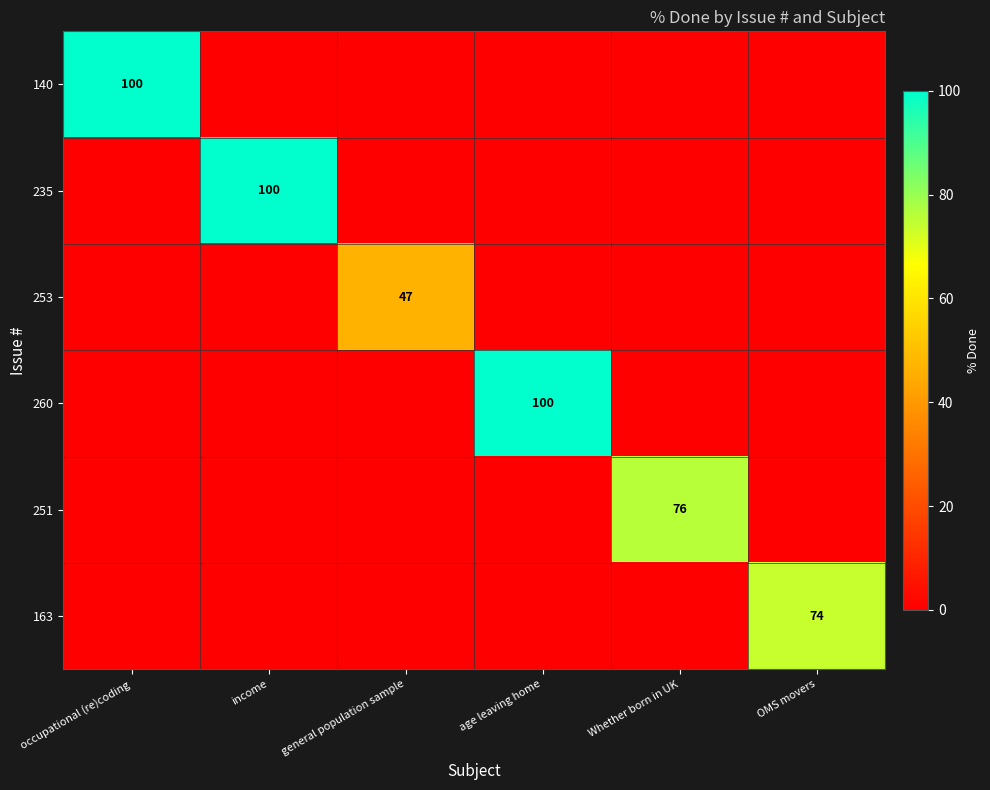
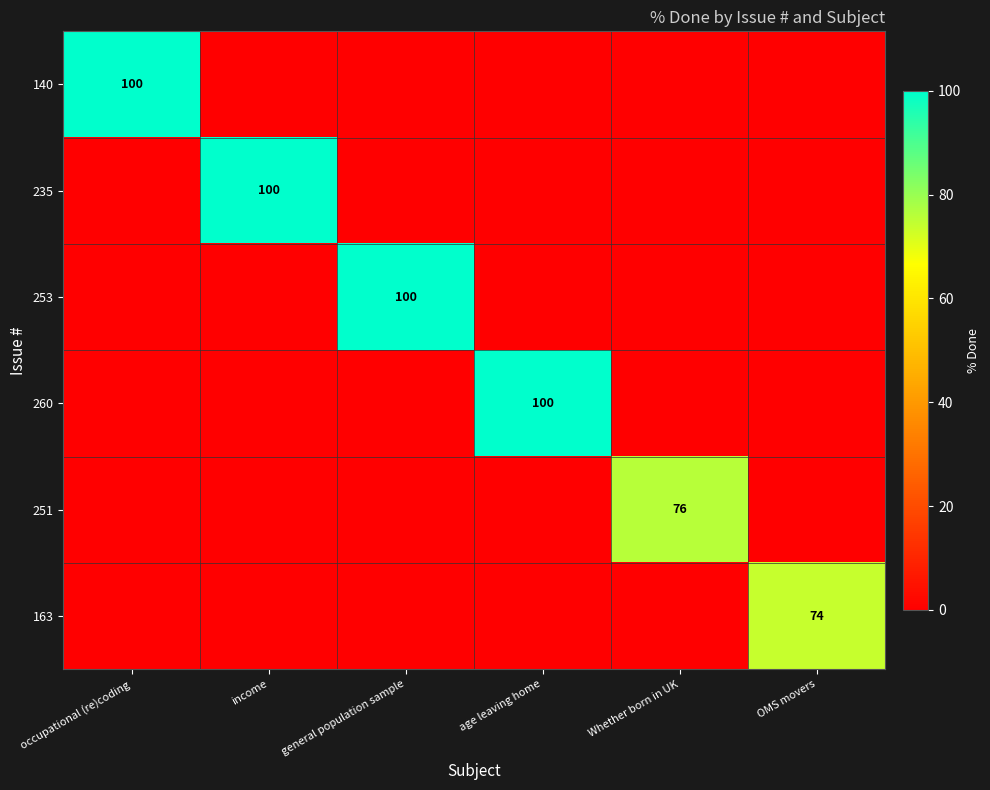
253, general population sample: 47 -> 100
